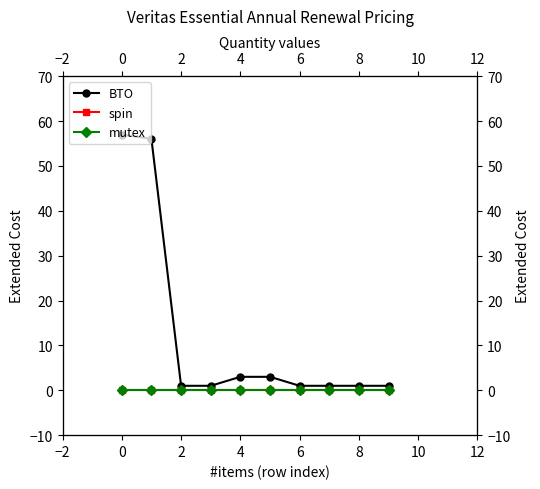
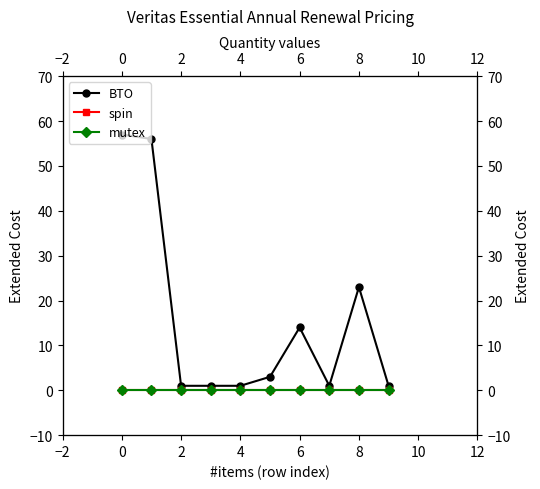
BTO, 4: 3 -> 1
BTO, 6: 1 -> 14
BTO, 8: 1 -> 23
